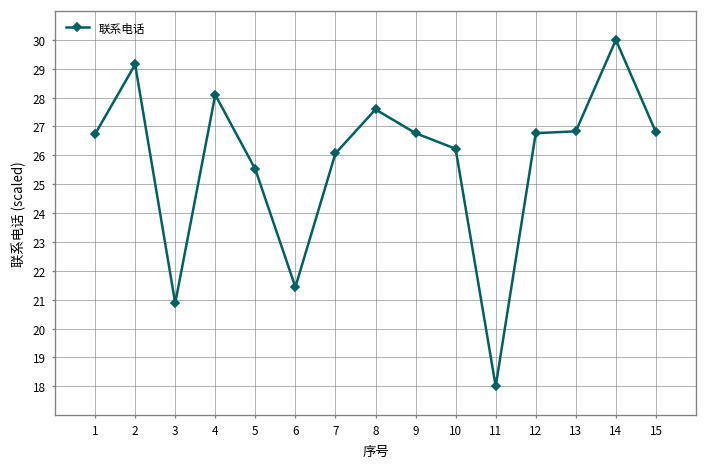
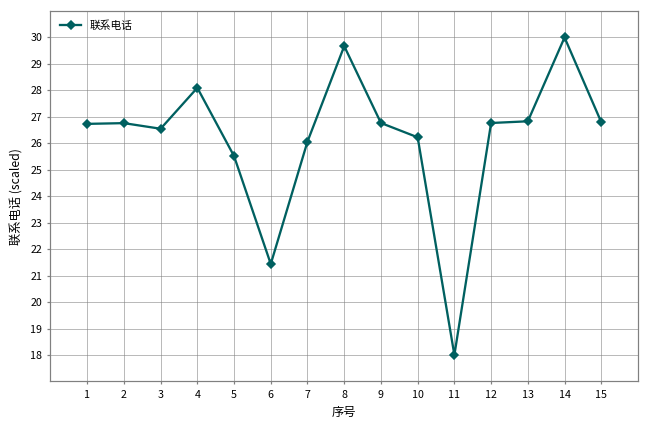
2: 29.1 -> 26.8
3: 20.9 -> 26.6
8: 27.6 -> 29.7
